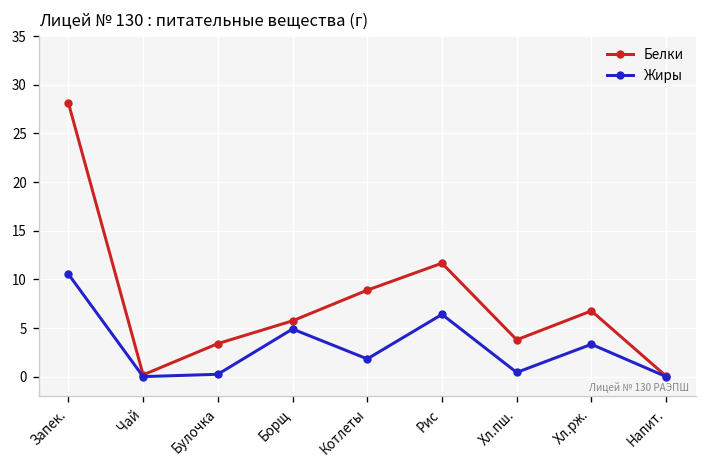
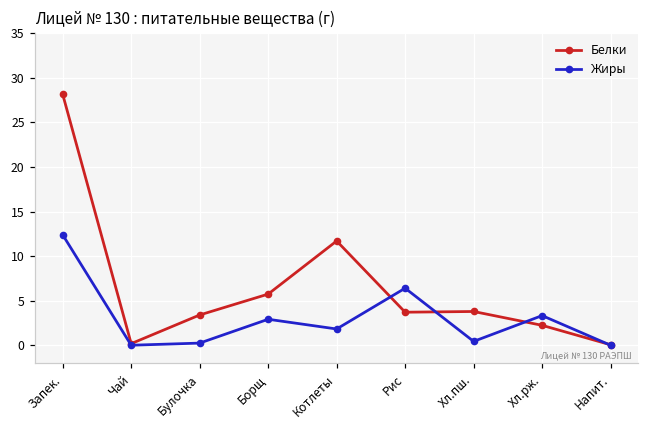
Жиры, Запек.: 11 -> 12
Жиры, Борщ: 5 -> 3
Белки, Котлеты: 9 -> 12
Белки, Рис: 12 -> 4
Белки, Хл.рж.: 7 -> 2
